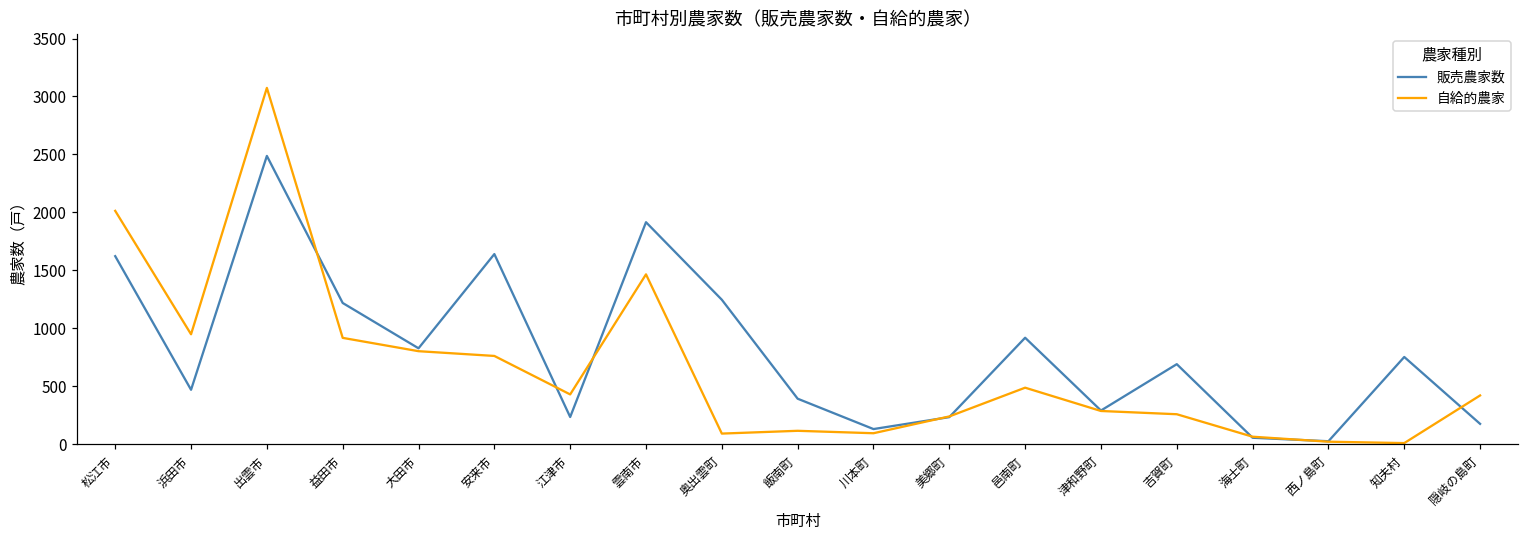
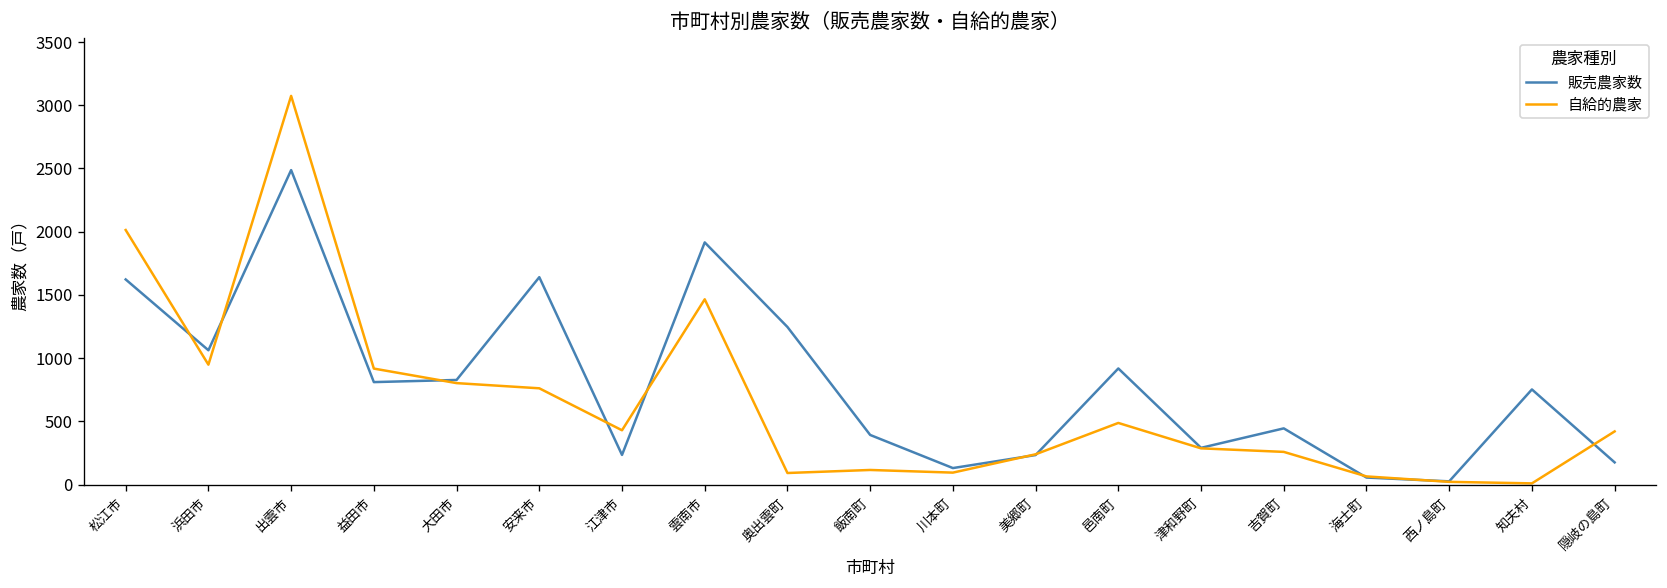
販売農家数, 浜田市: 470 -> 1060
販売農家数, 益田市: 1220 -> 810
販売農家数, 吉賀町: 690 -> 440
